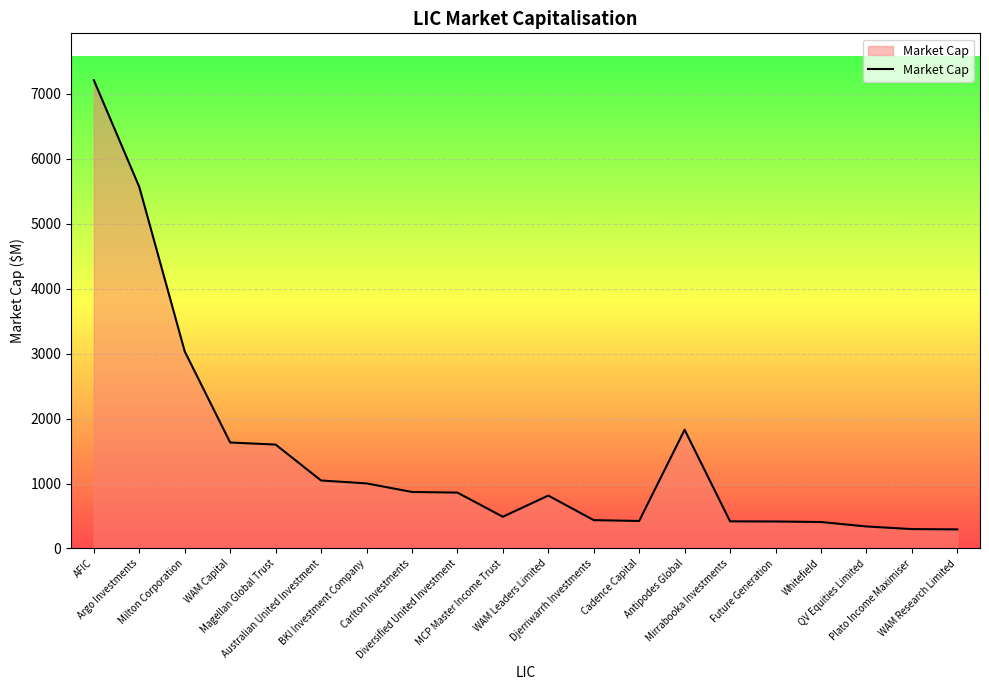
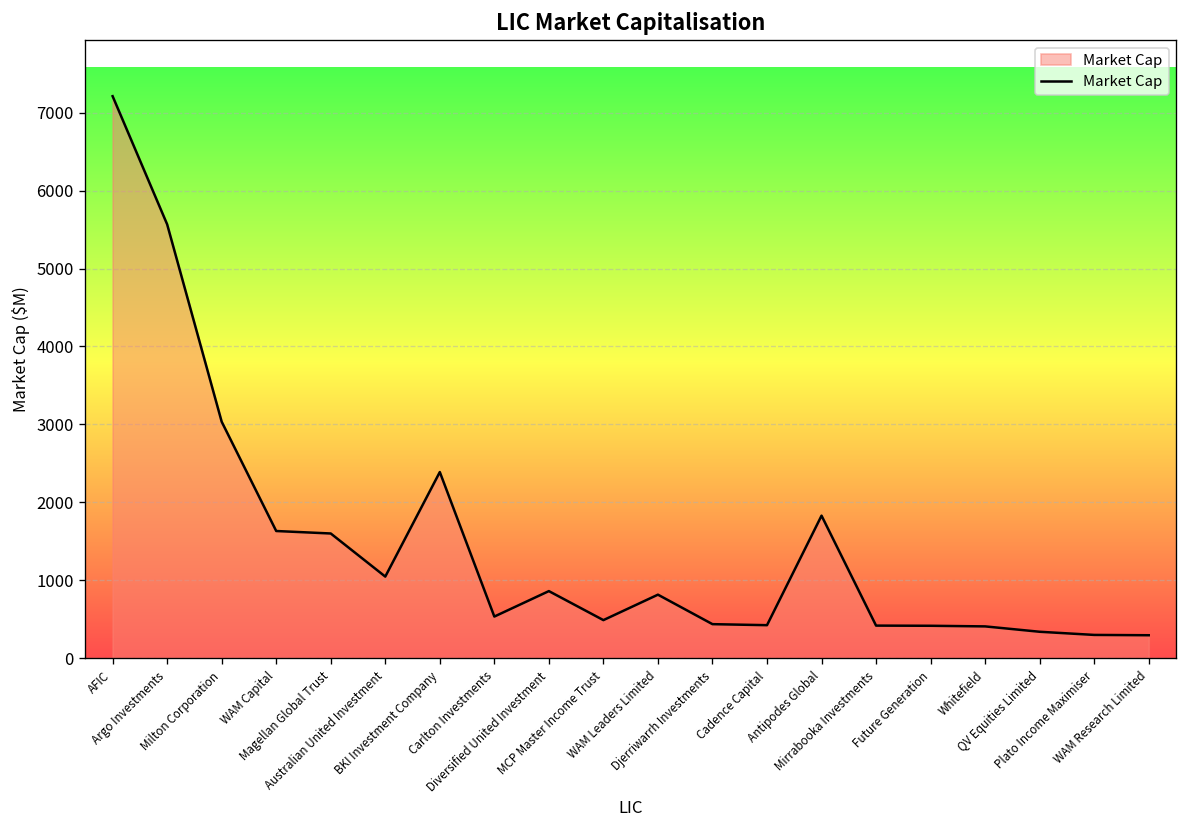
BKI Investment Company: 1000 -> 2400
Carlton Investments: 900 -> 500
